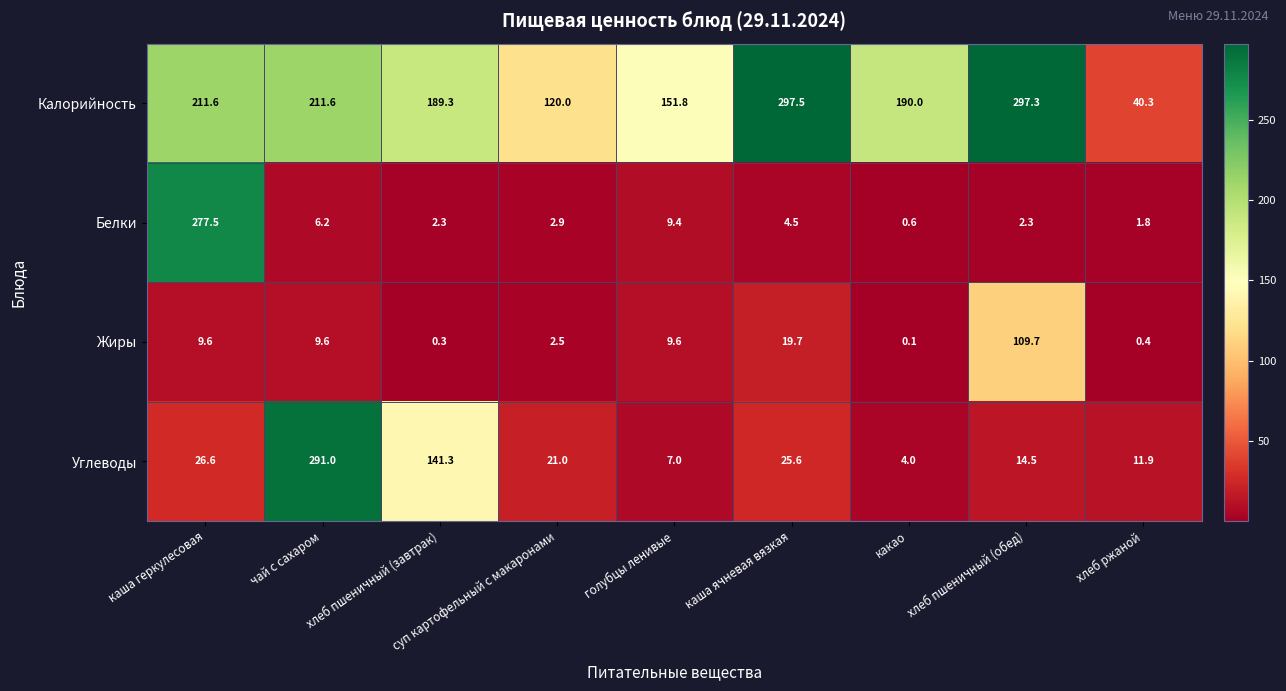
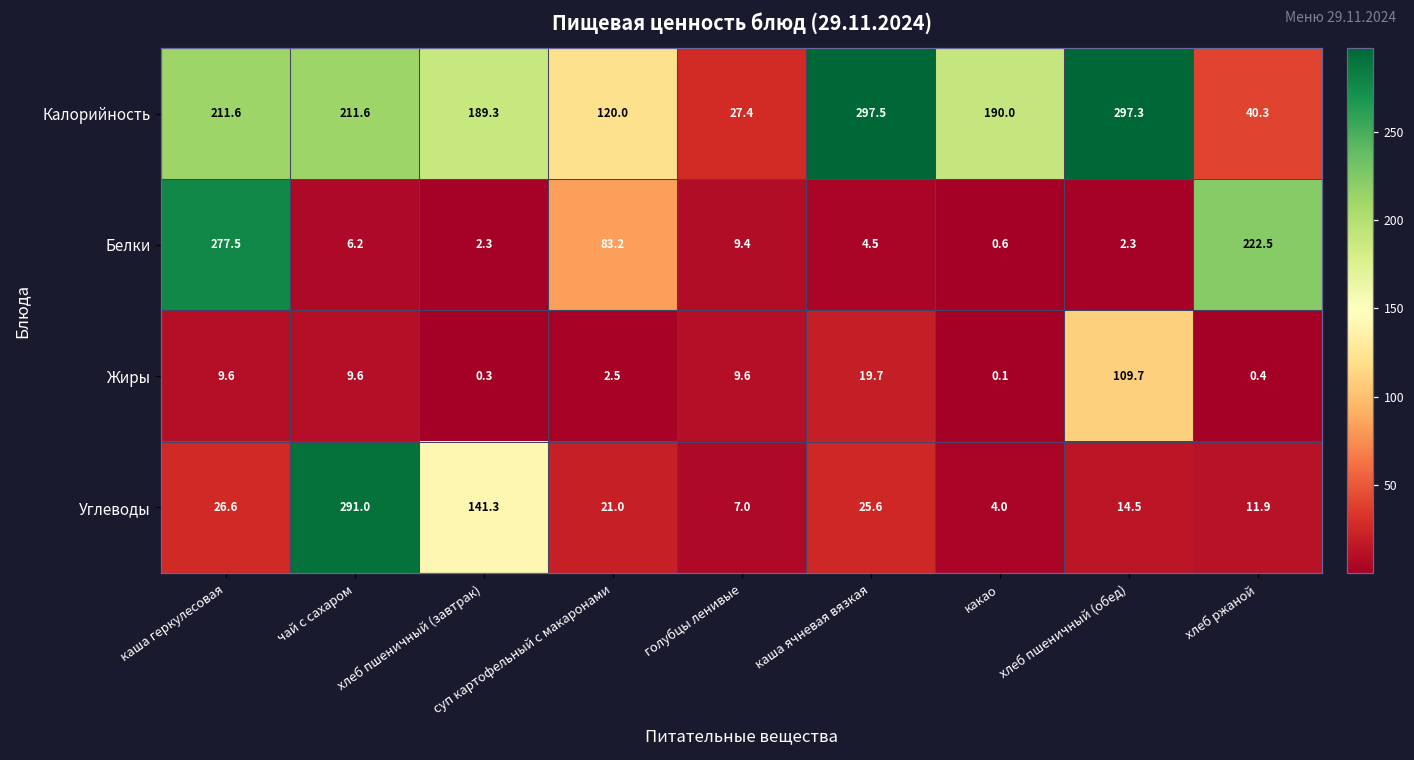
Калорийность, голубцы ленивые: 151.8 -> 27.4
Белки, суп картофельный с макаронами: 2.9 -> 83.2
Белки, хлеб ржаной: 1.8 -> 222.5
